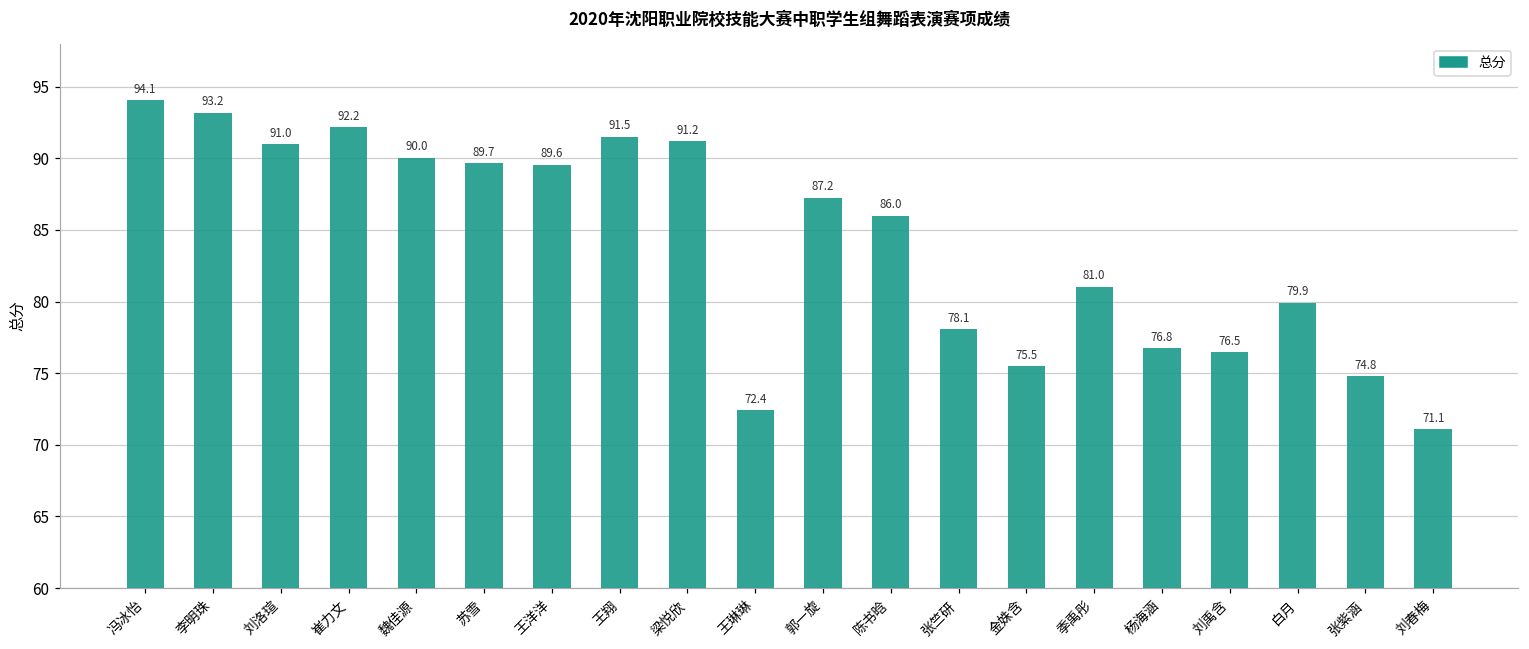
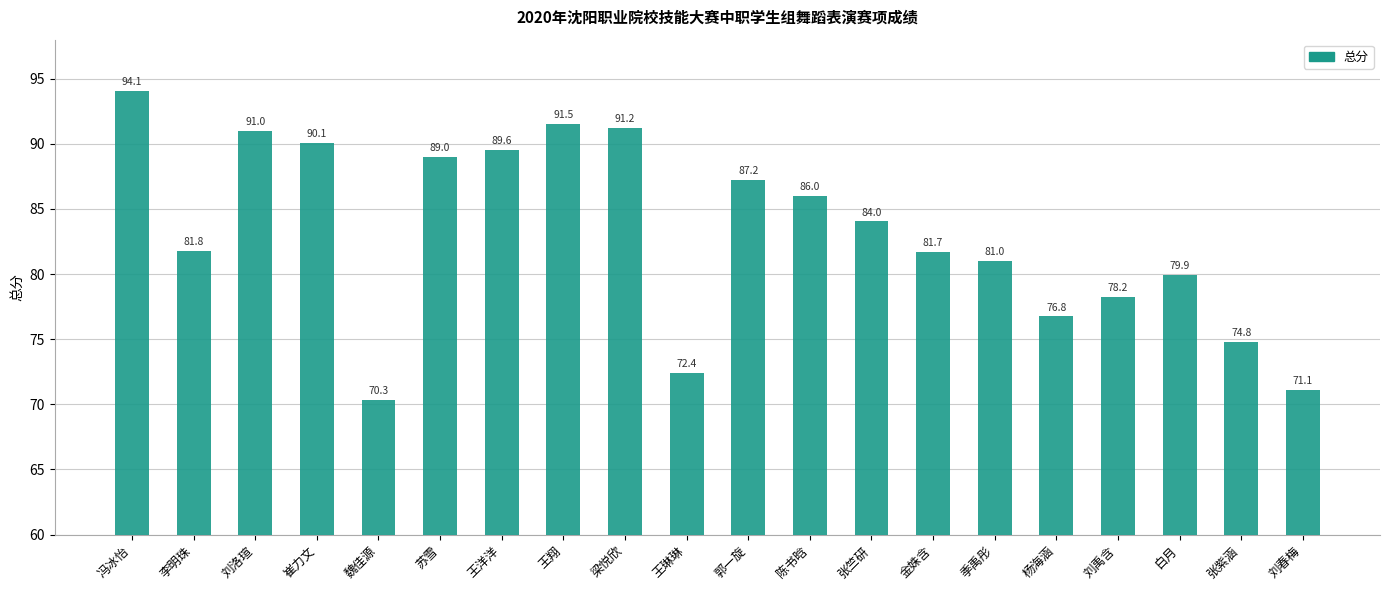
李明珠: 93.2 -> 81.8
崔力文: 92.2 -> 90.1
魏佳源: 90.0 -> 70.3
苏雪: 89.7 -> 89.0
张竺研: 78.1 -> 84.0
金姝含: 75.5 -> 81.7
刘禹含: 76.5 -> 78.2
